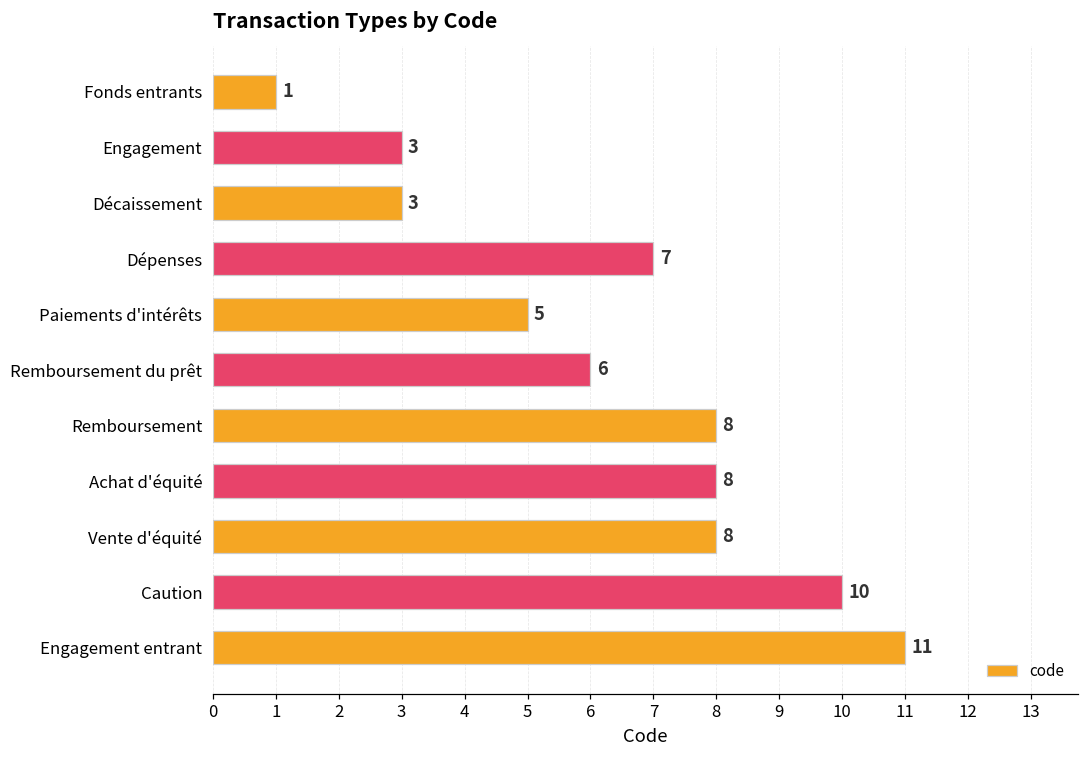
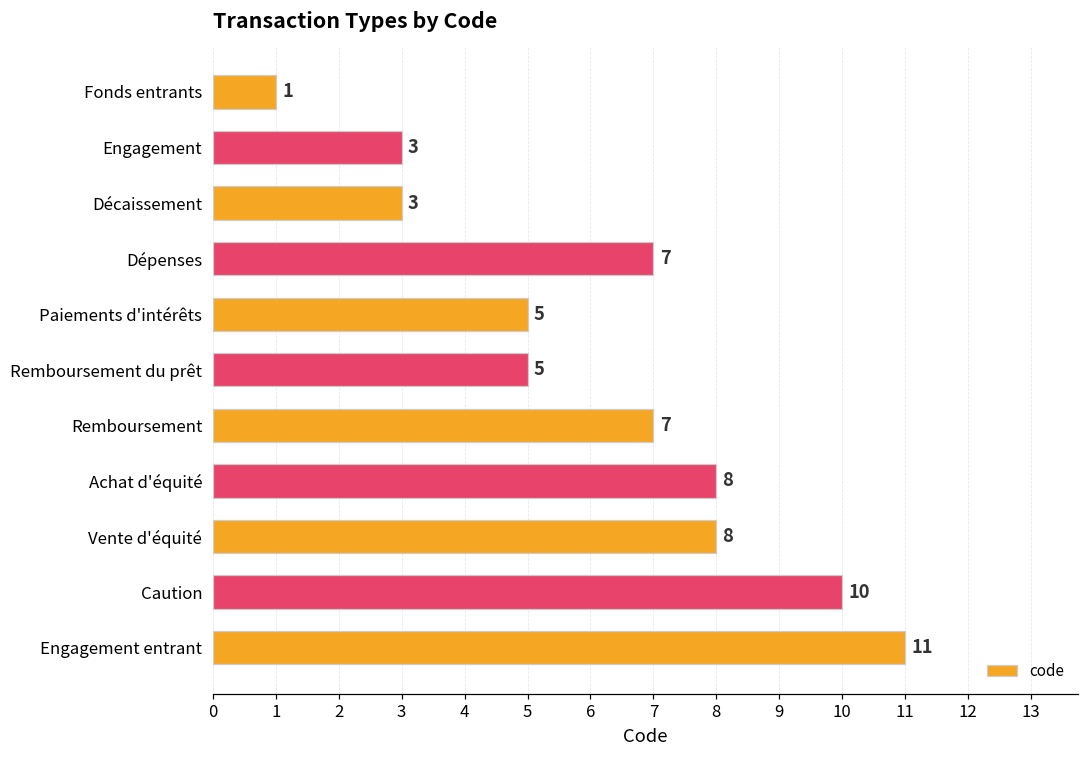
Remboursement du prêt: 6 -> 5
Remboursement: 8 -> 7
